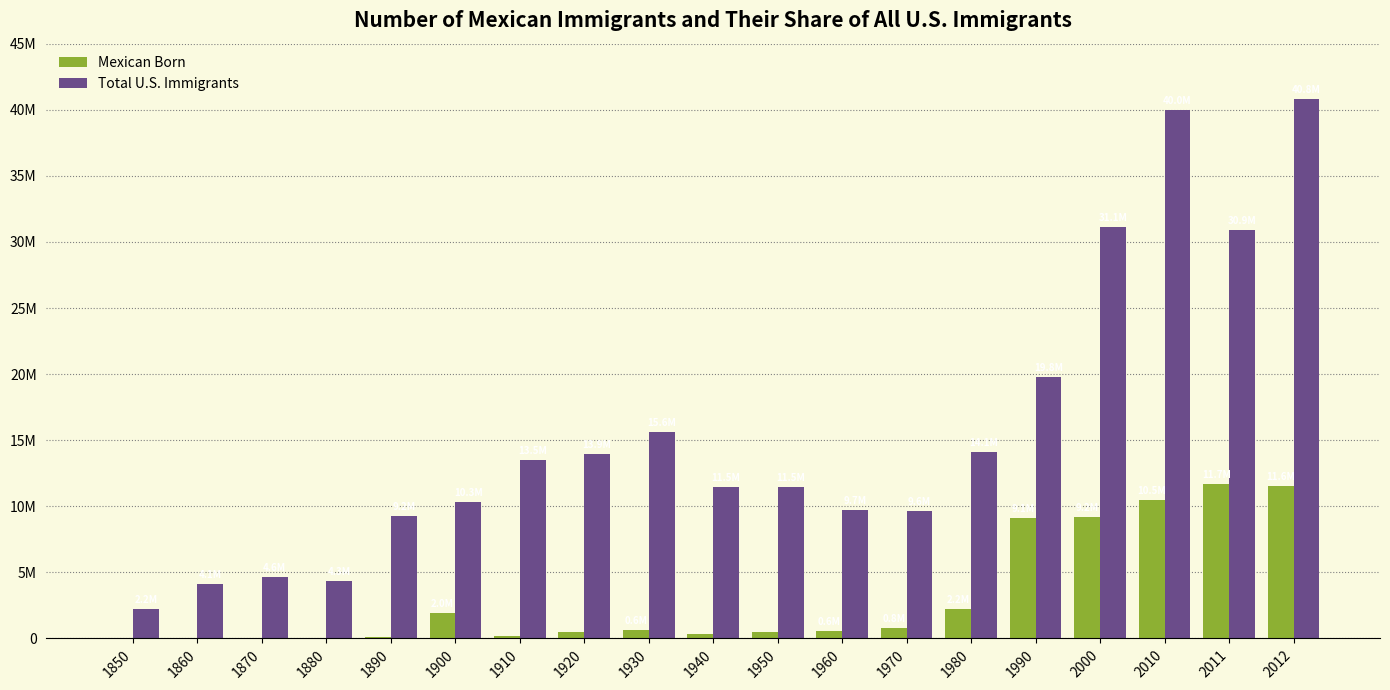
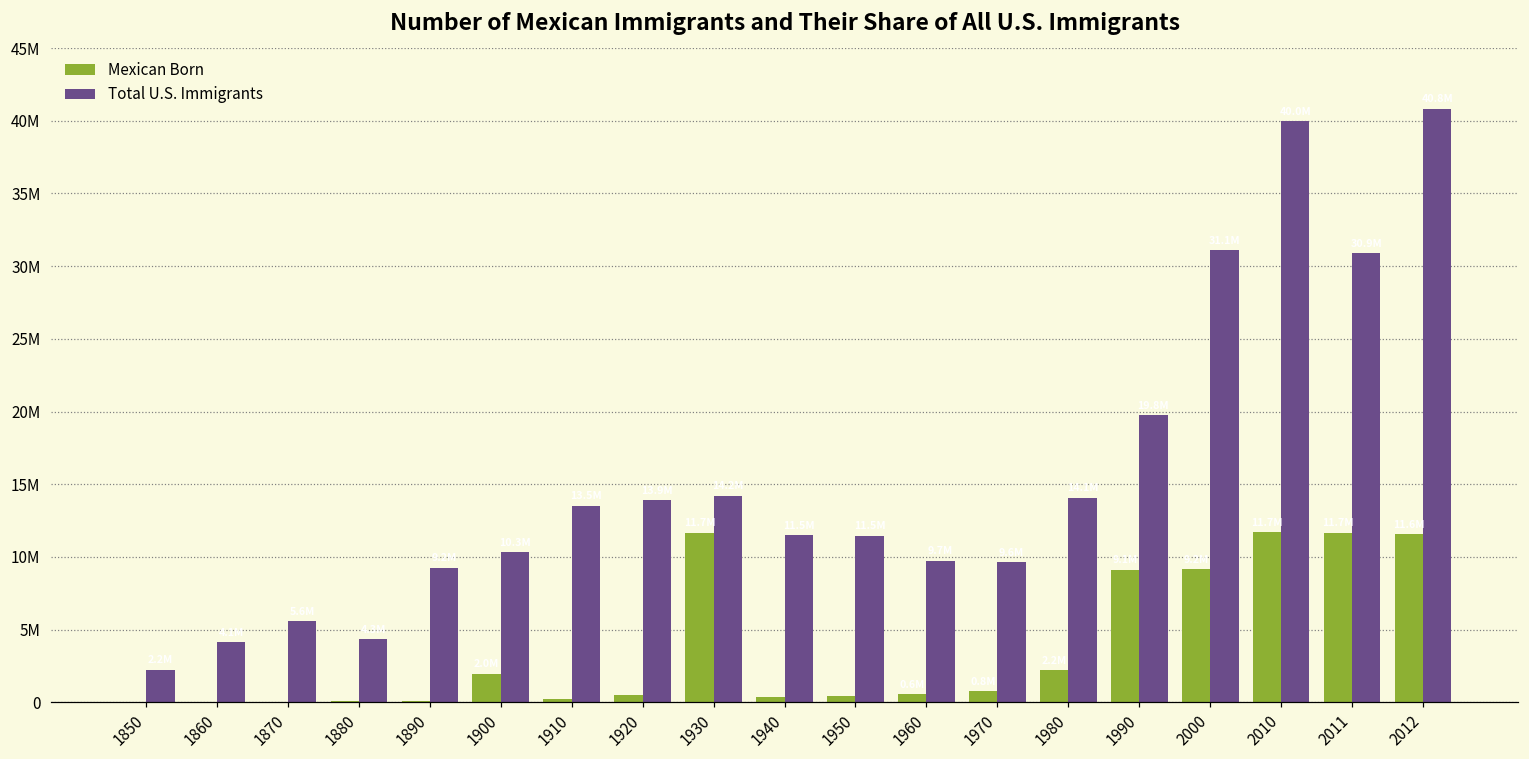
Total U.S. Immigrants, 1870: 4600000 -> 5600000
Mexican Born, 1930: 600000 -> 11700000
Total U.S. Immigrants, 1930: 15600000 -> 14200000
Mexican Born, 2010: 10500000 -> 11700000
